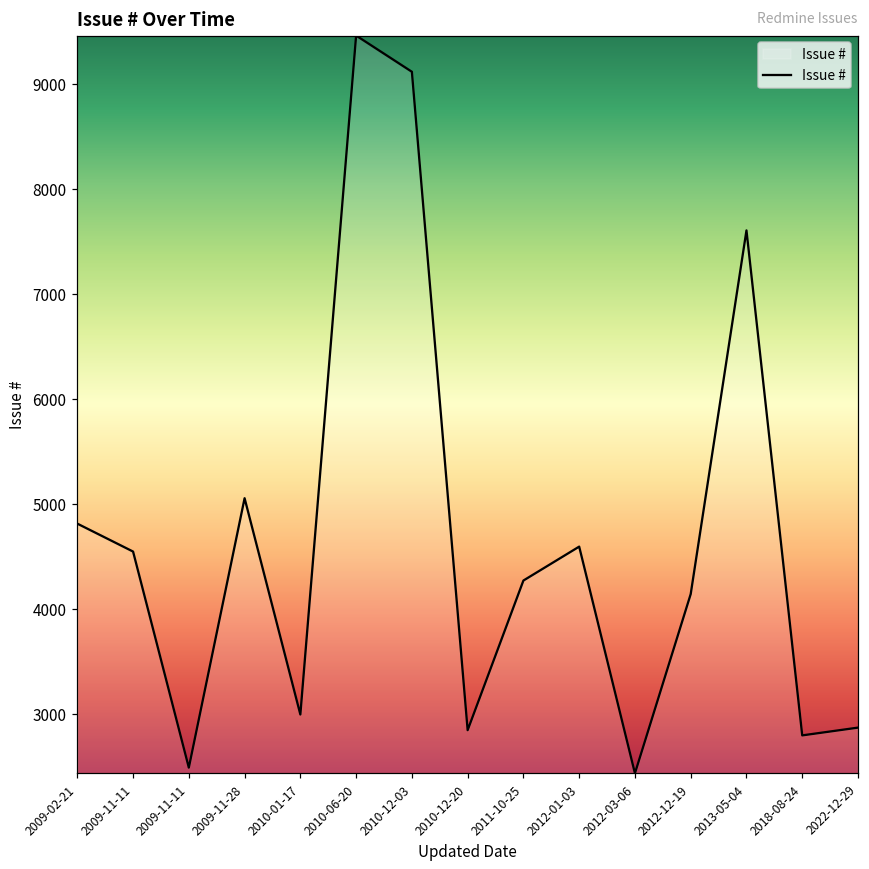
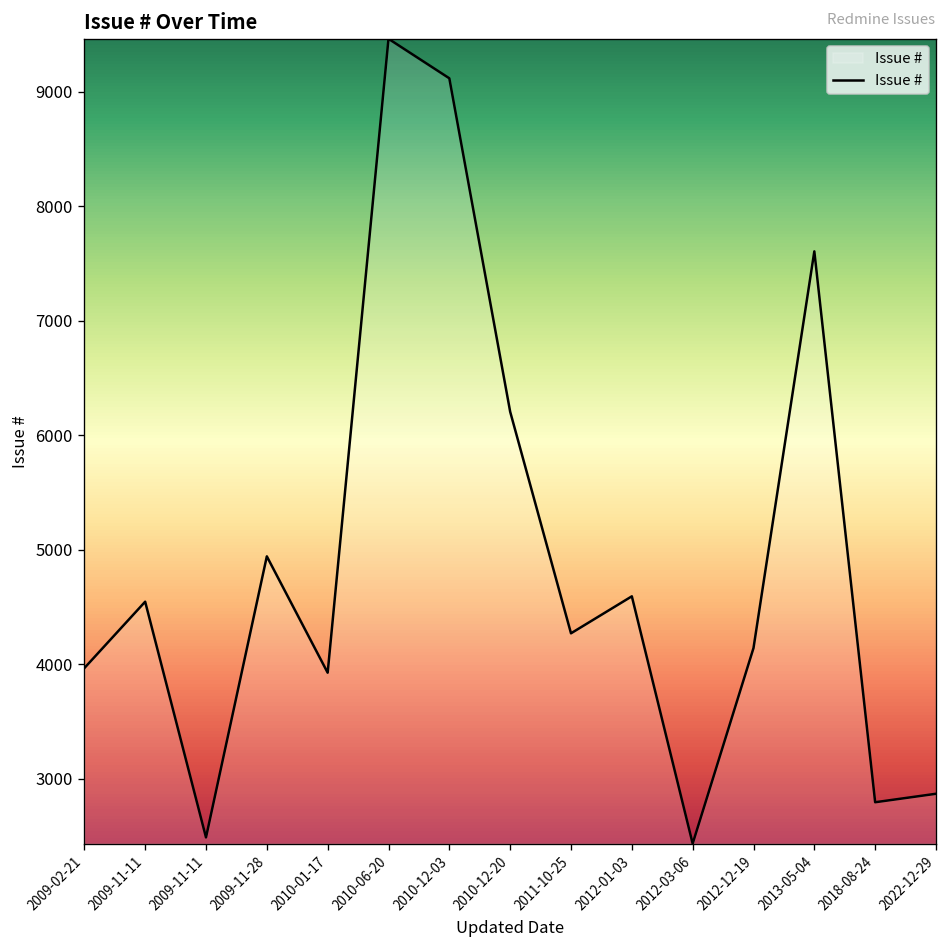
2009-02-21: 4800 -> 4000
2009-11-28: 5100 -> 4900
2010-01-17: 3000 -> 3900
2010-12-20: 2800 -> 6200
